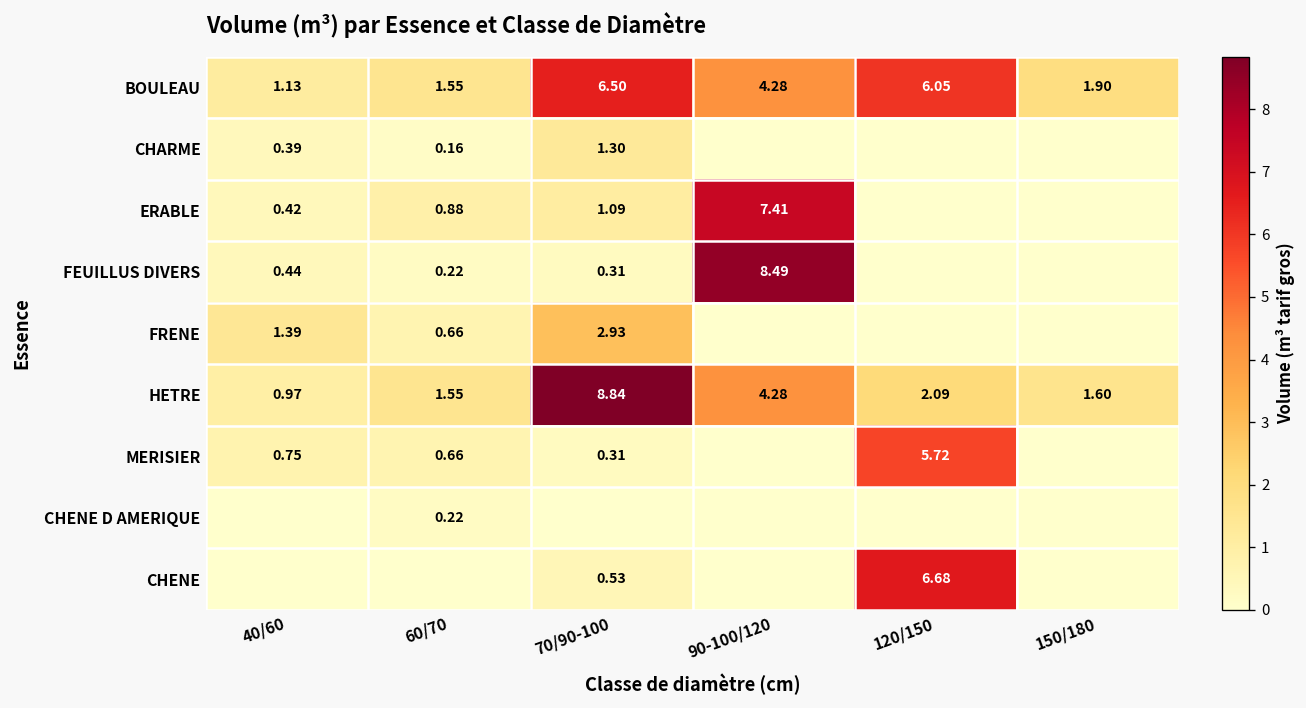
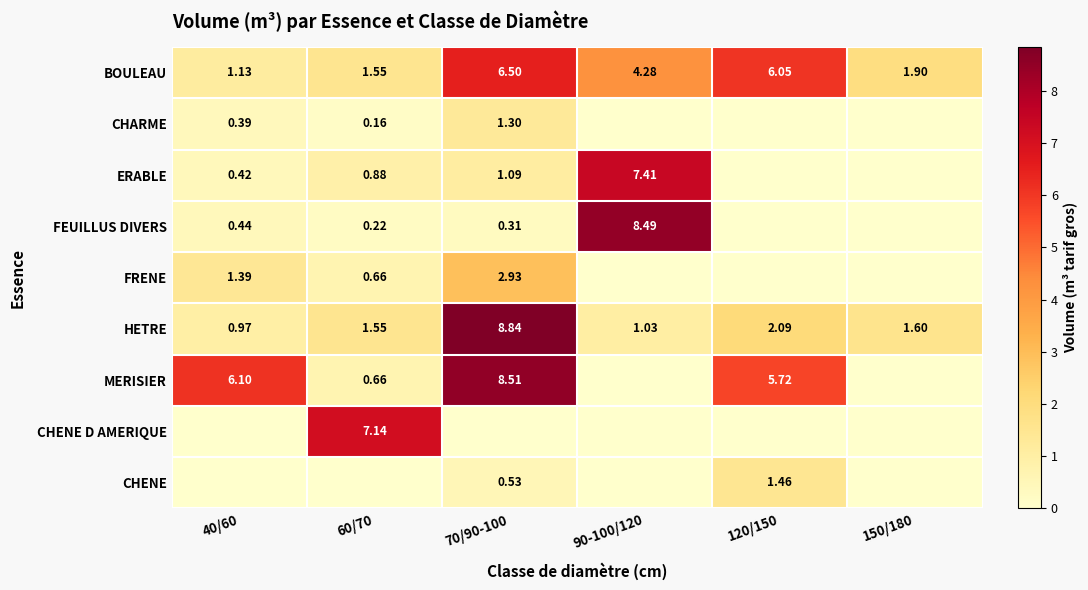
HETRE, 90-100/120: 4.28 -> 1.03
MERISIER, 40/60: 0.75 -> 6.10
MERISIER, 70/90-100: 0.31 -> 8.51
CHENE D AMERIQUE, 60/70: 0.22 -> 7.14
CHENE, 120/150: 6.68 -> 1.46
